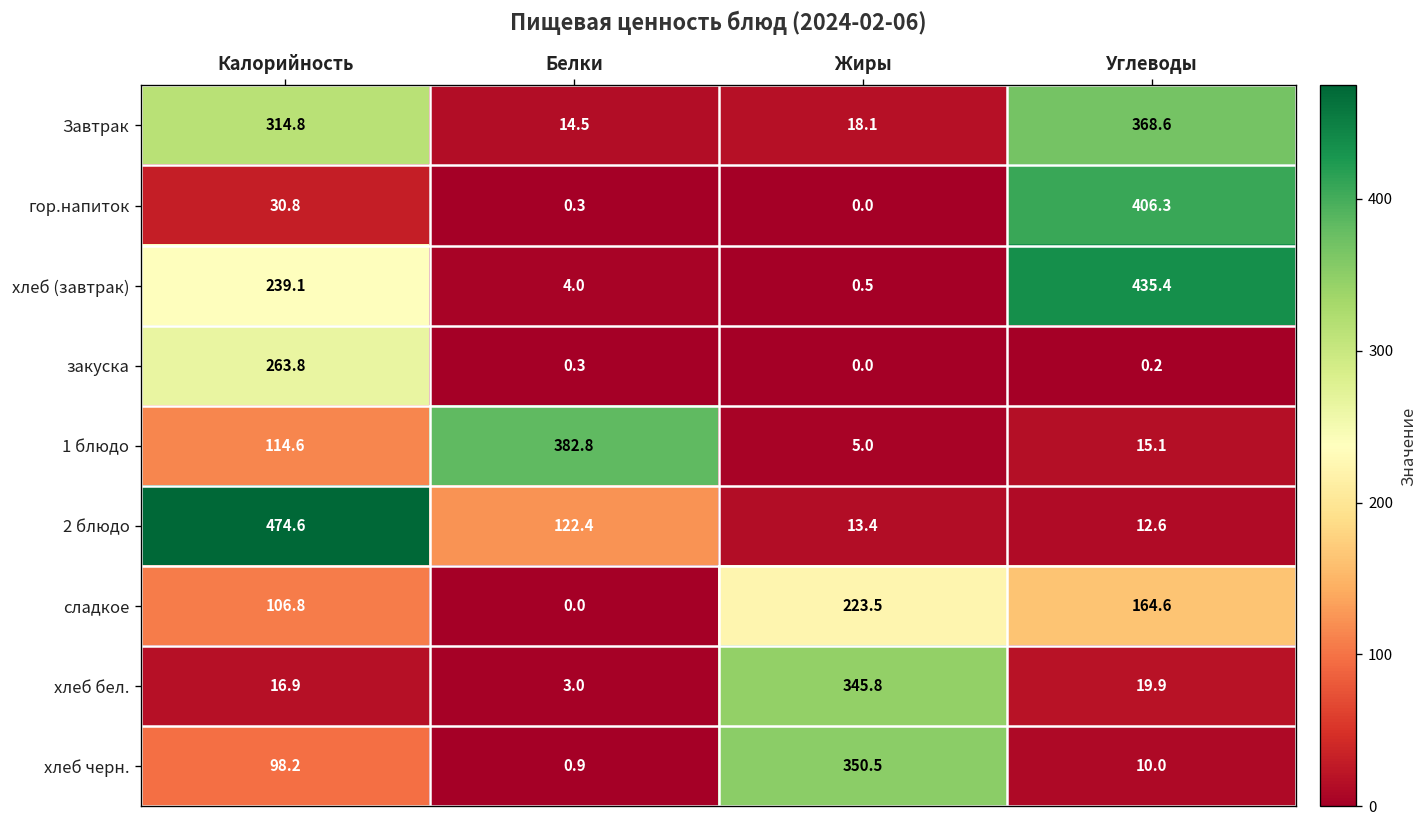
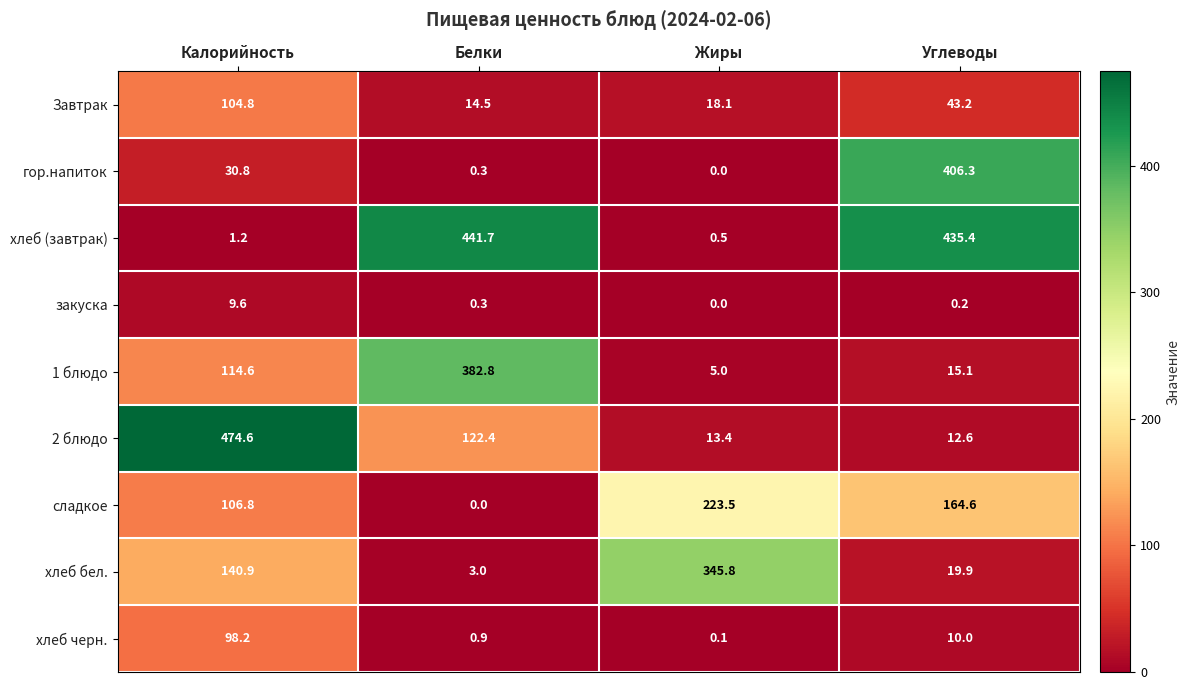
Завтрак, Калорийность: 314.8 -> 104.8
Завтрак, Углеводы: 368.6 -> 43.2
хлеб (завтрак), Калорийность: 239.1 -> 1.2
хлеб (завтрак), Белки: 4.0 -> 441.7
закуска, Калорийность: 263.8 -> 9.6
хлеб бел., Калорийность: 16.9 -> 140.9
хлеб черн., Жиры: 350.5 -> 0.1
